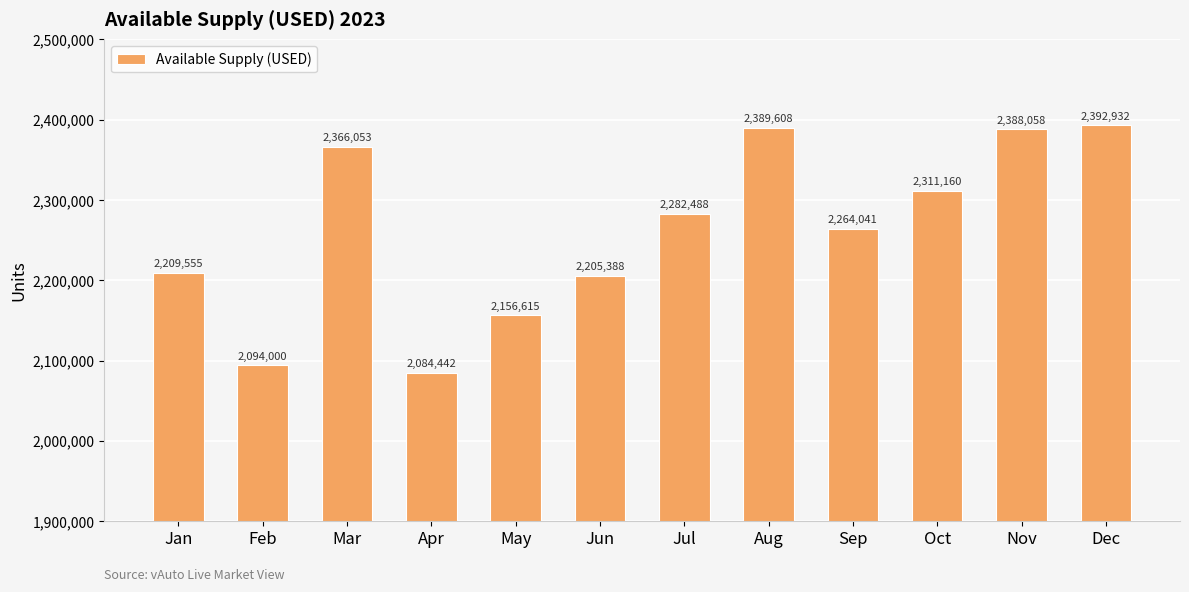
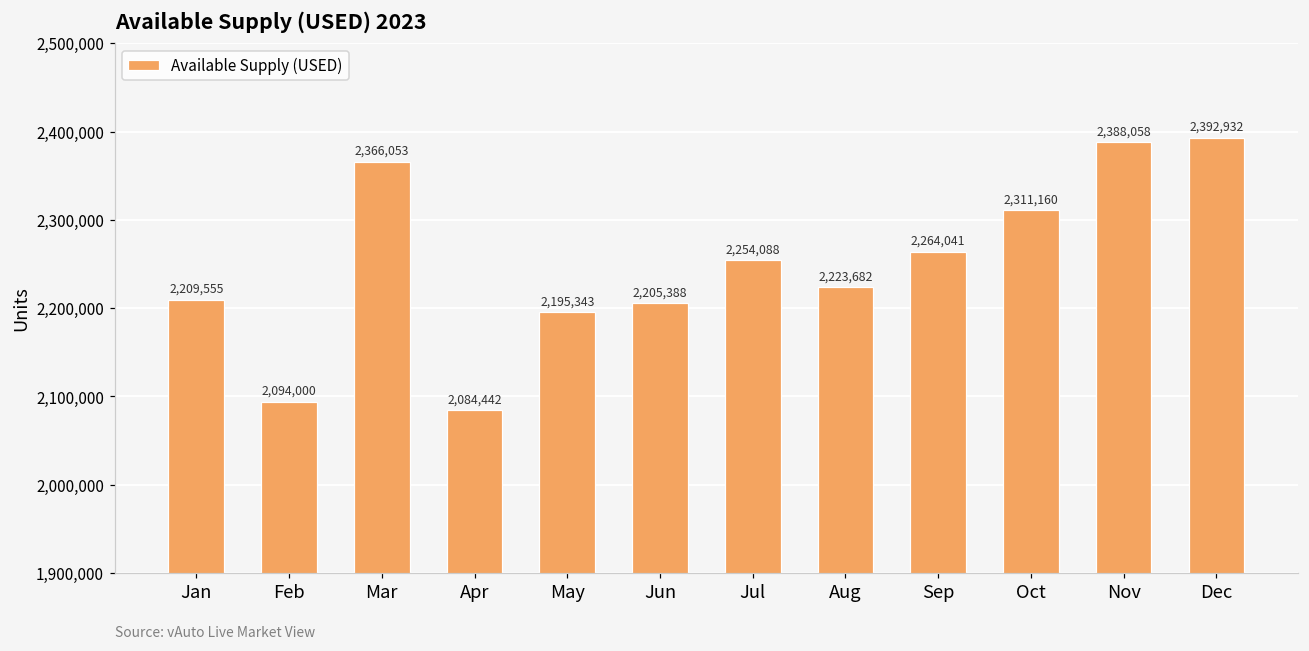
May: 2,156,615 -> 2,195,343
Jul: 2,282,488 -> 2,254,088
Aug: 2,389,608 -> 2,223,682
